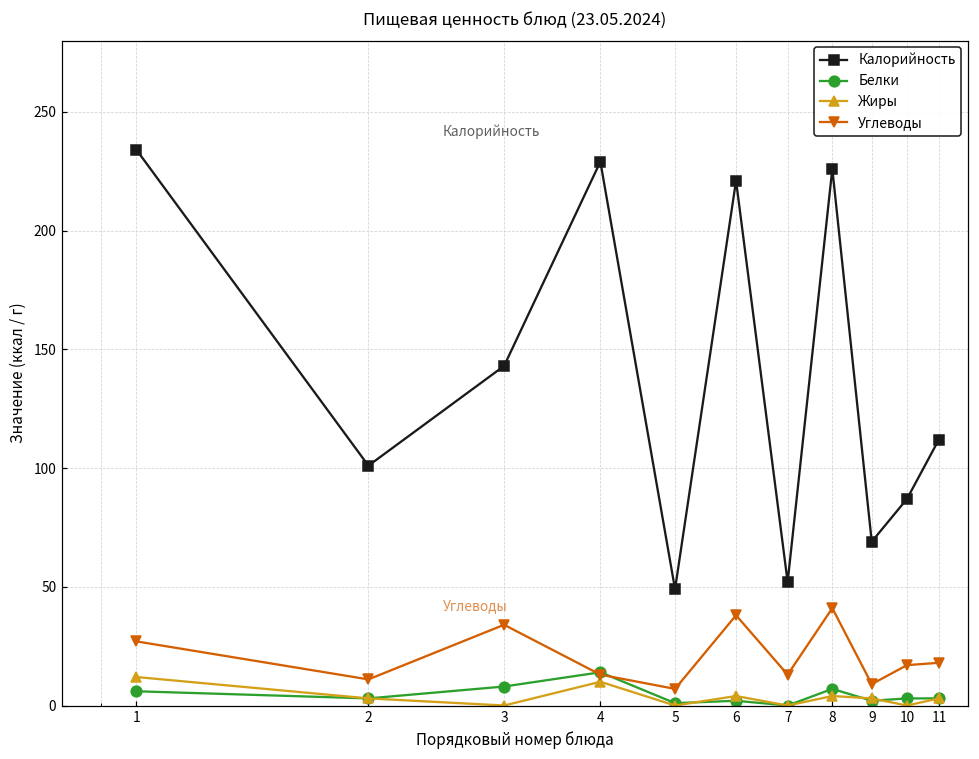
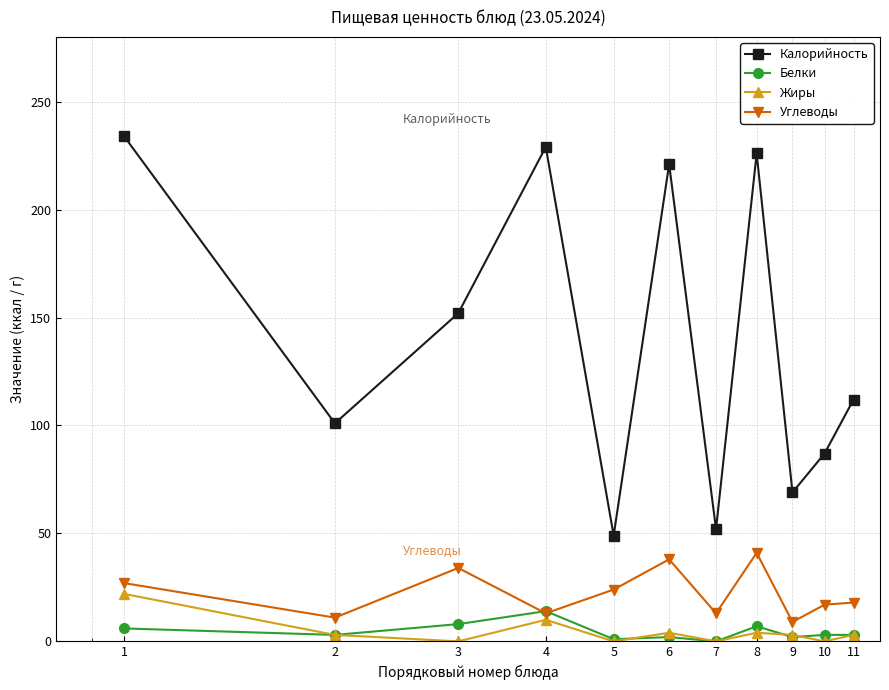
Жиры, 1: 12 -> 22
Калорийность, 3: 143 -> 152
Углеводы, 5: 7 -> 24
